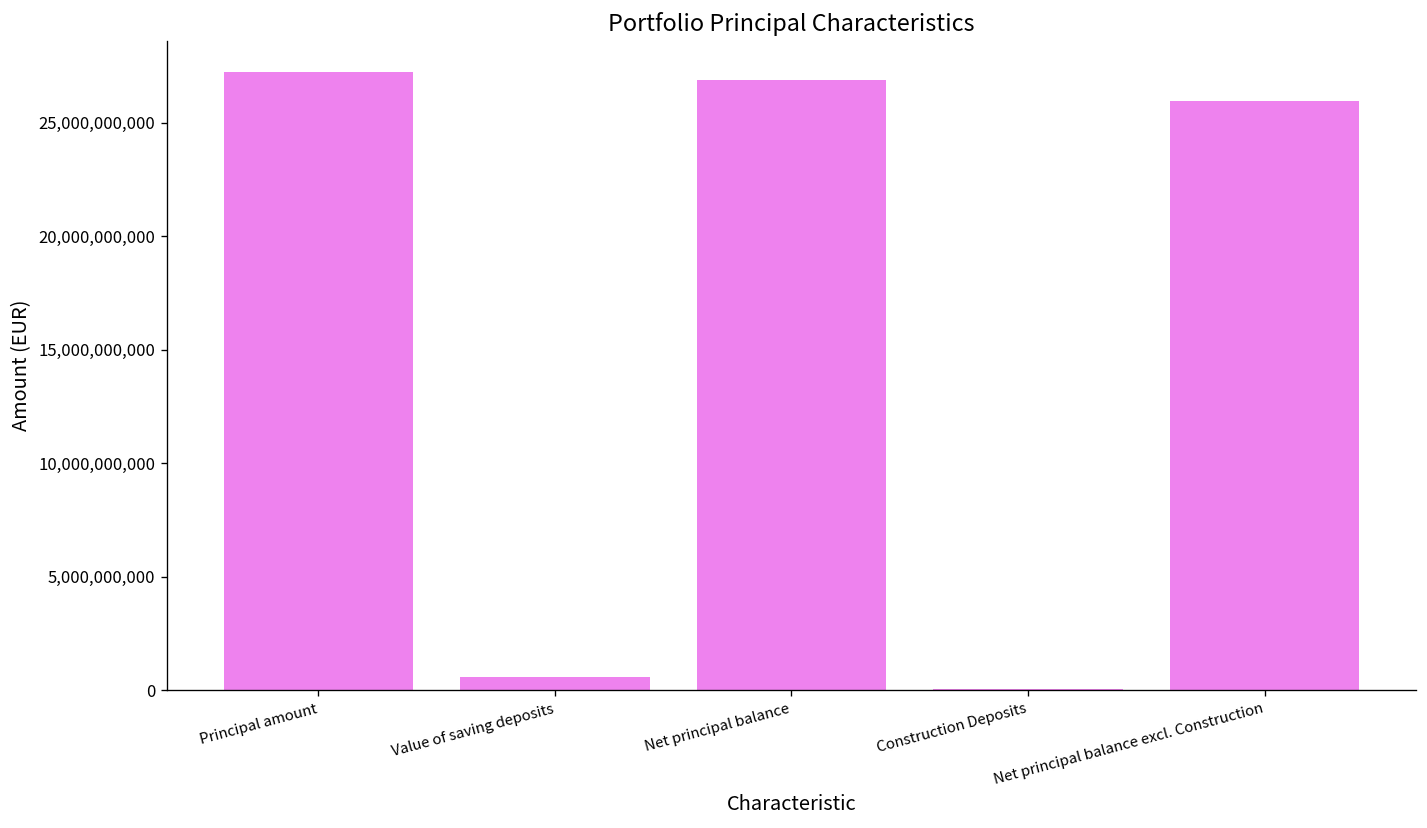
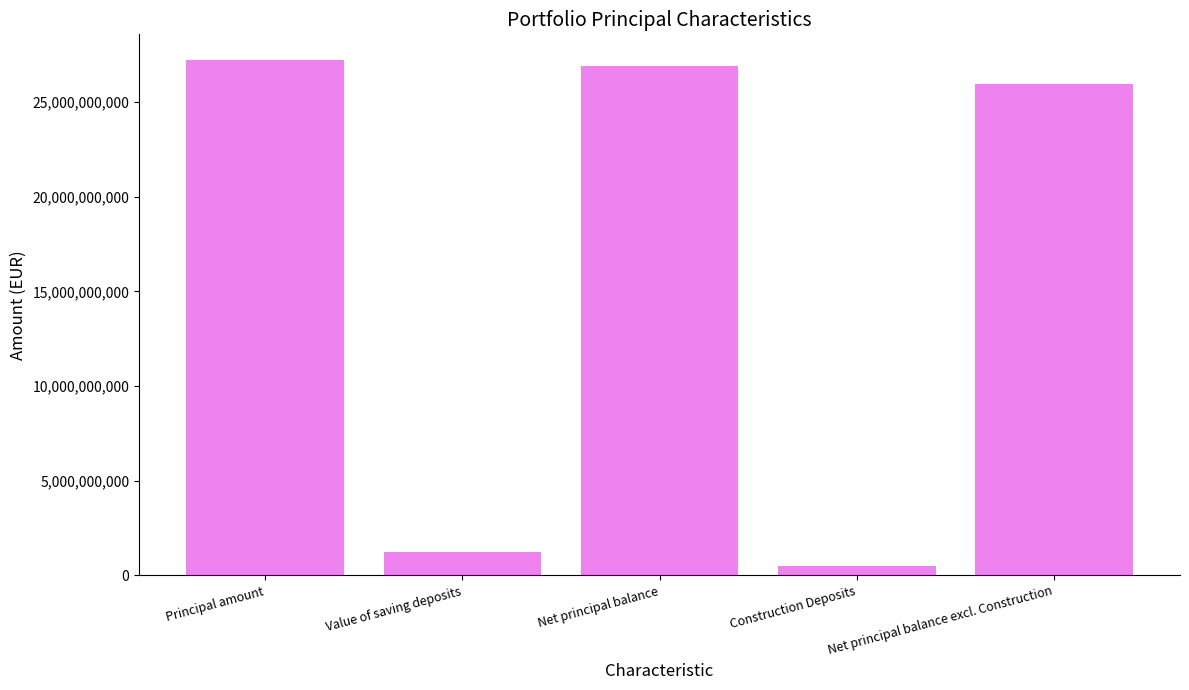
Value of saving deposits: 600,000,000 -> 1,200,000,000
Construction Deposits: 100,000,000 -> 500,000,000
